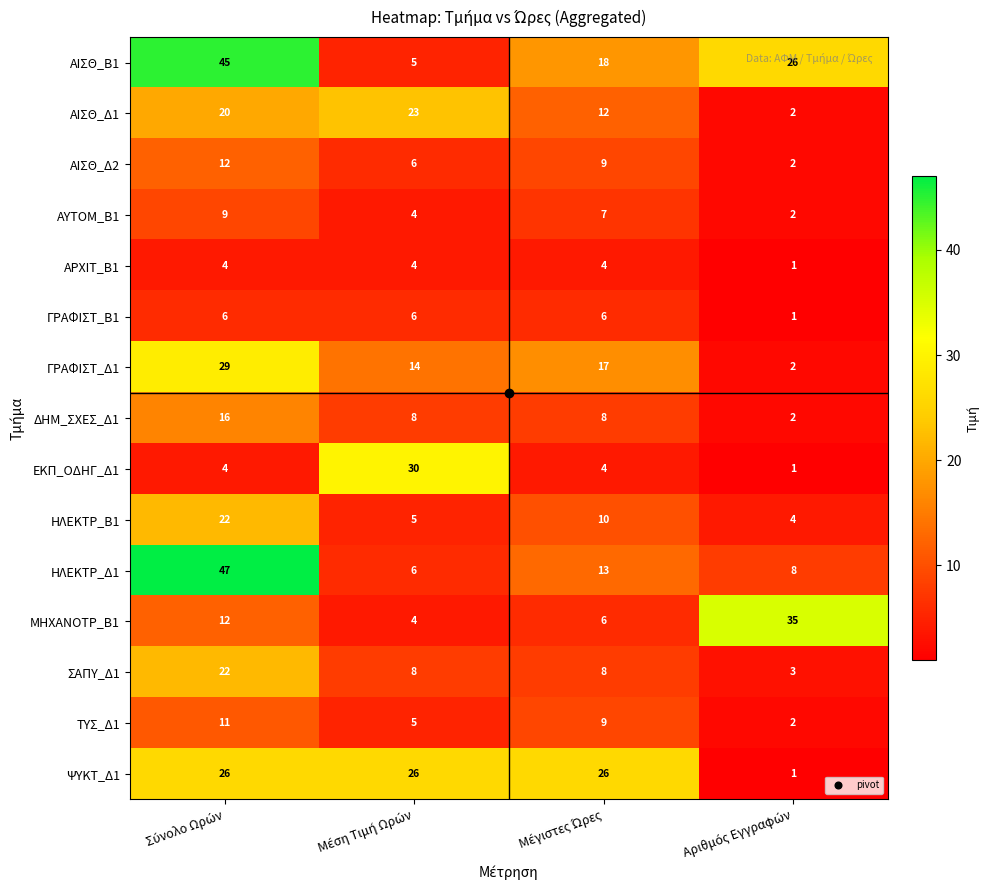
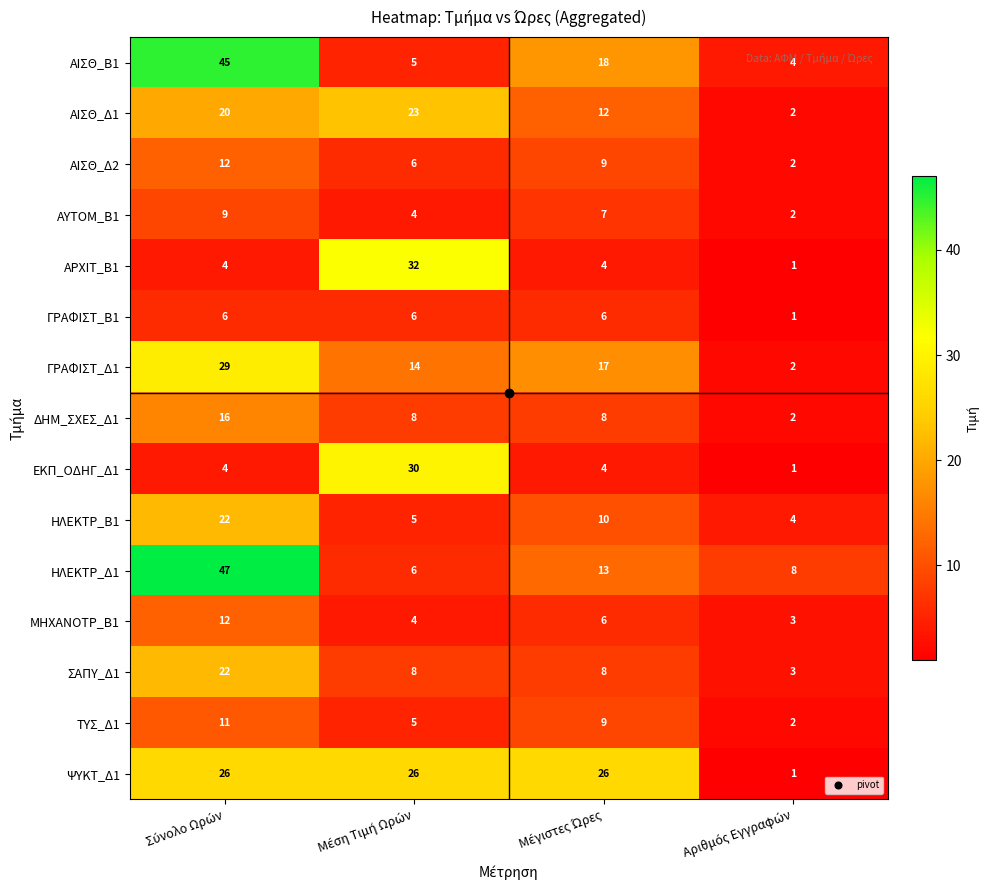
ΑΙΣΘ_Β1, Αριθμός Εγγραφών: 26 -> 4
ΑΡΧΙΤ_Β1, Μέση Τιμή Ωρών: 4 -> 32
ΜΗΧΑΝΟΤΡ_Β1, Αριθμός Εγγραφών: 35 -> 3
